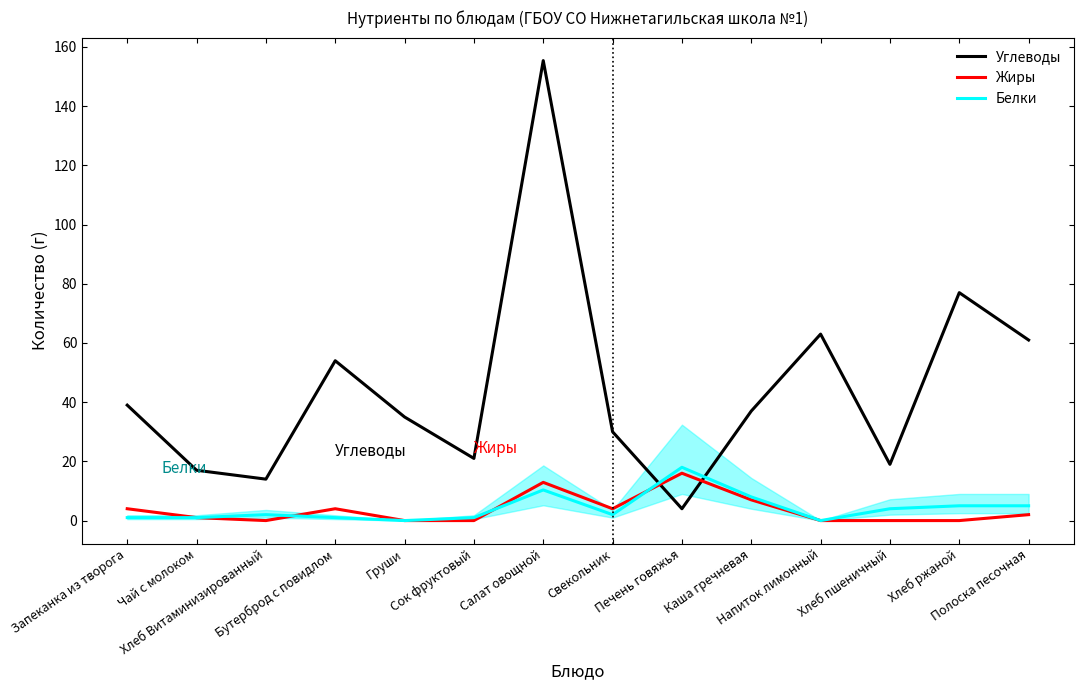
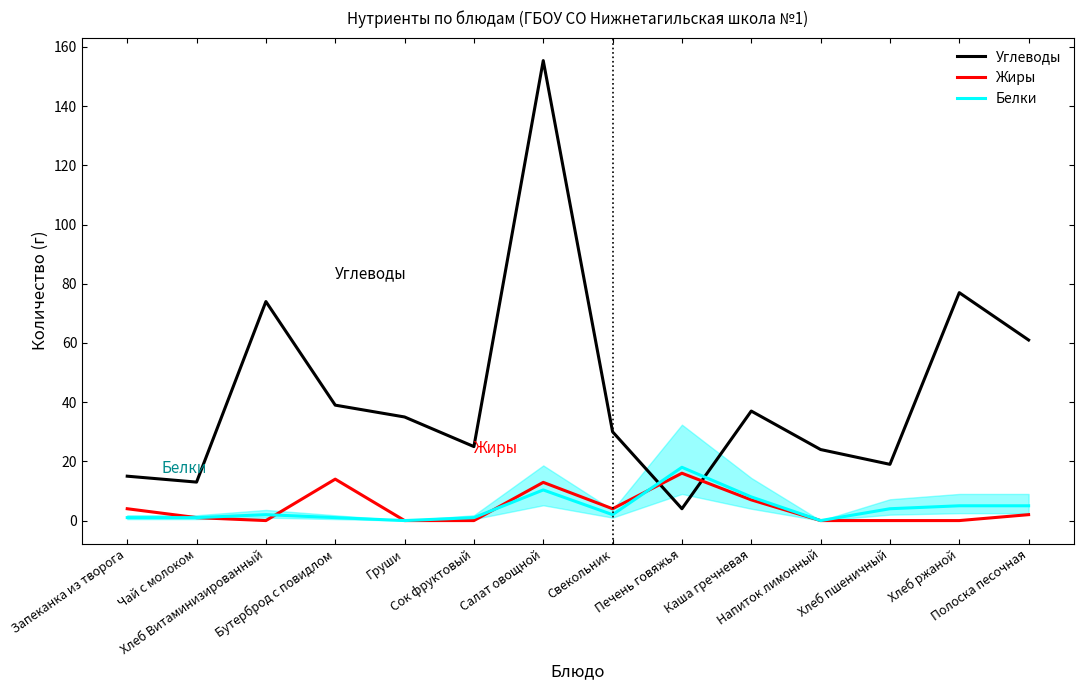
Углеводы, Запеканка из творога: 39 -> 15
Углеводы, Чай с молоком: 17 -> 13
Углеводы, Хлеб Витаминизированный: 14 -> 74
Углеводы, Бутерброд с повидлом: 54 -> 39
Жиры, Бутерброд с повидлом: 4 -> 14
Углеводы, Сок фруктовый: 21 -> 25
Углеводы, Напиток лимонный: 63 -> 24
